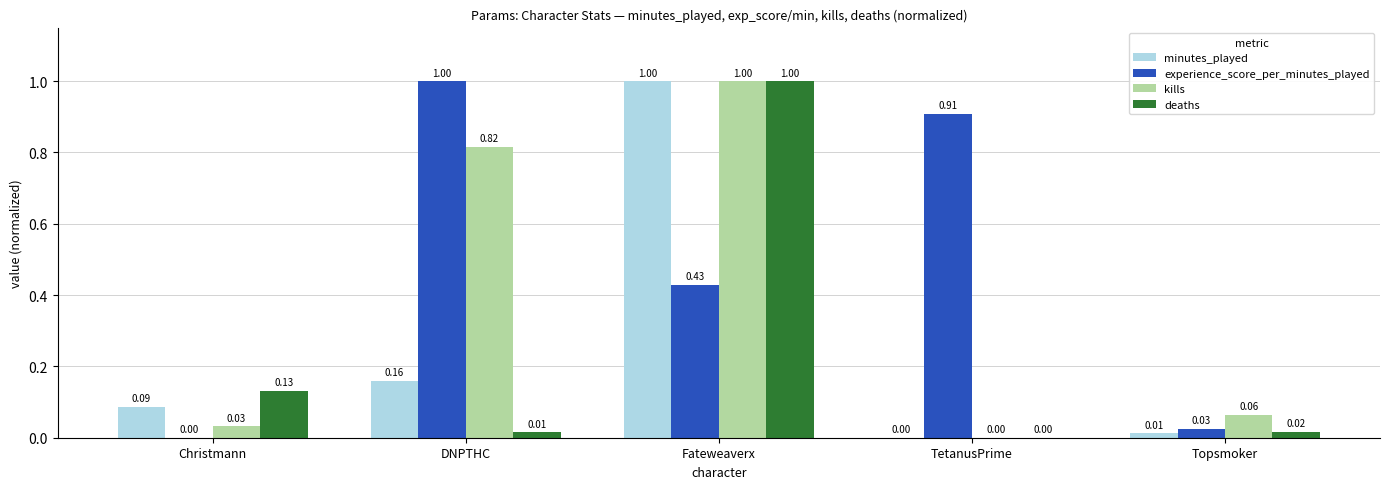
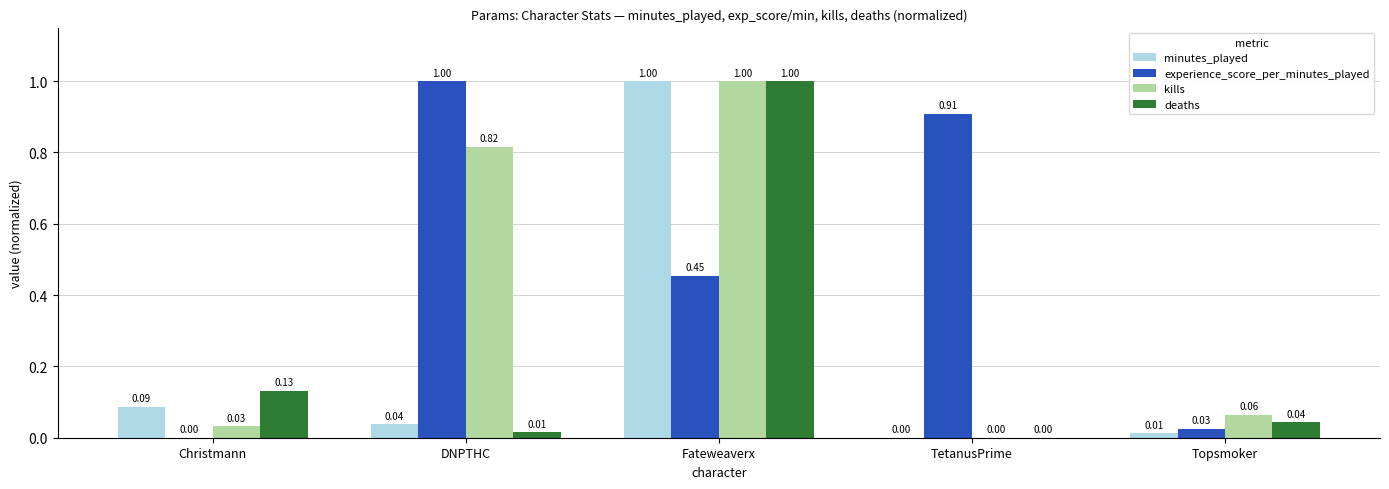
minutes_played, DNPTHC: 0.16 -> 0.04
experience_score_per_minutes_played, Fateweaverx: 0.43 -> 0.45
deaths, Topsmoker: 0.02 -> 0.04
